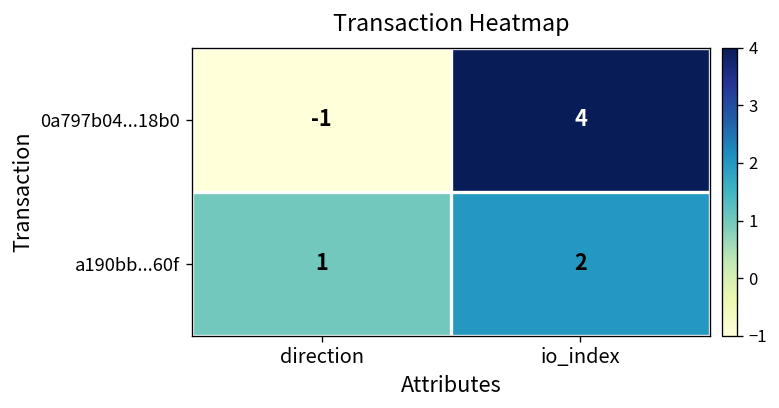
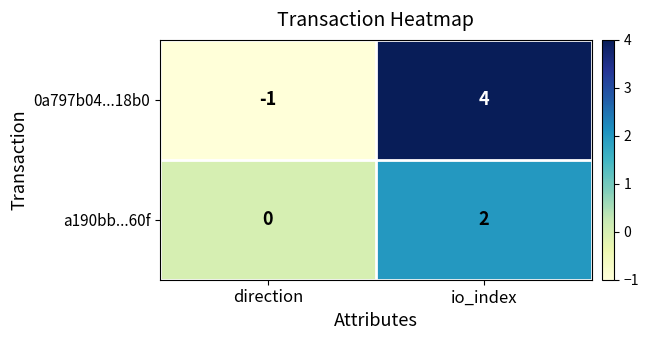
a190bb...60f, direction: 1 -> 0
